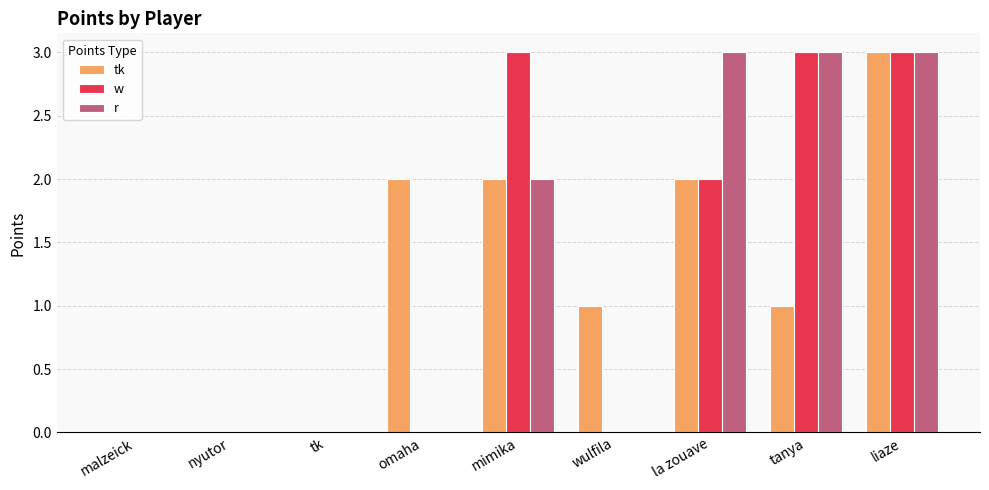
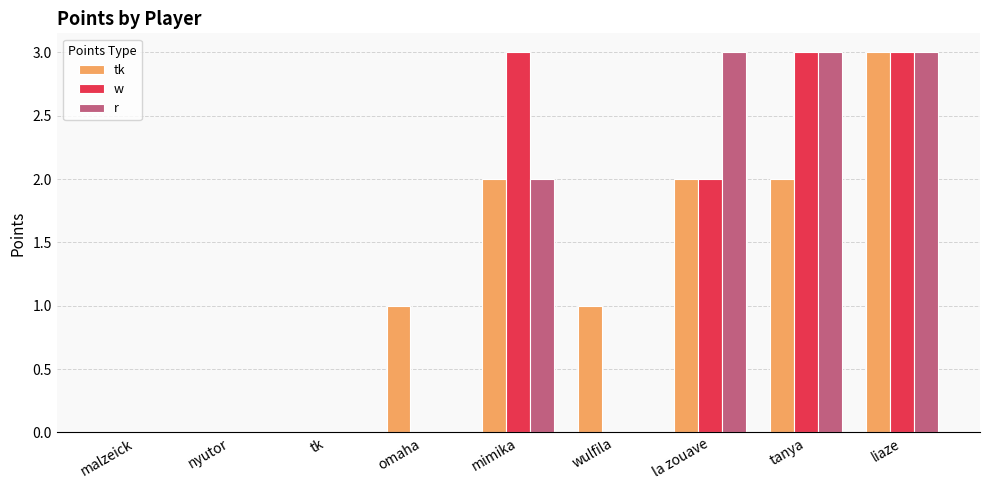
tk, omaha: 2 -> 1
tk, tanya: 1 -> 2
